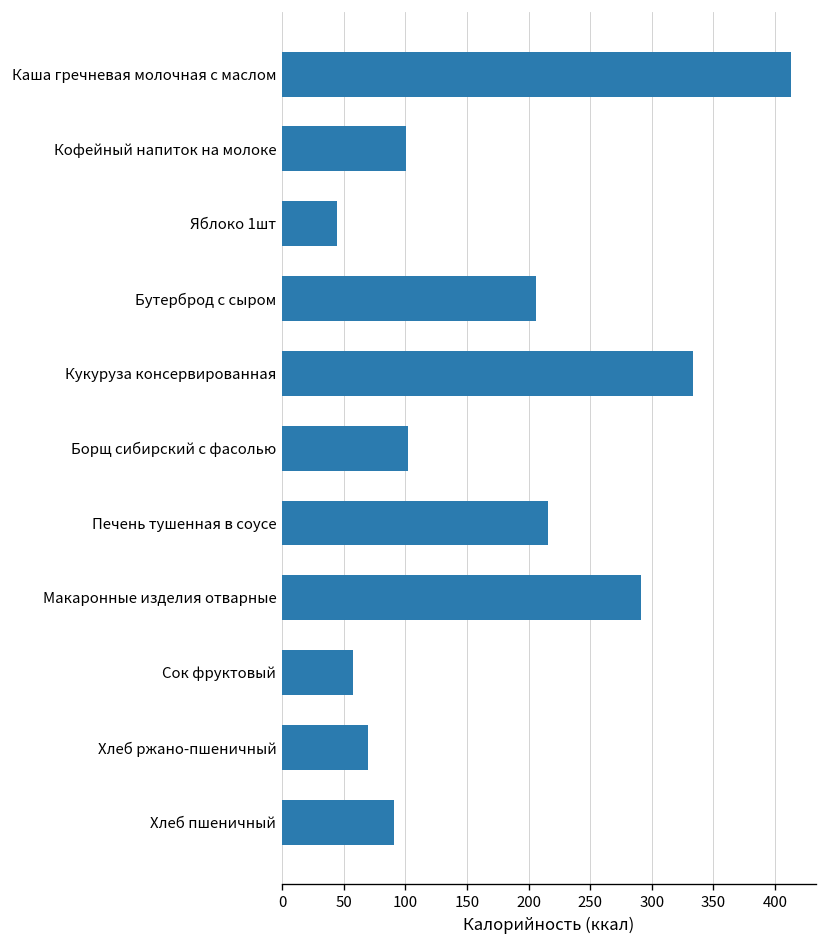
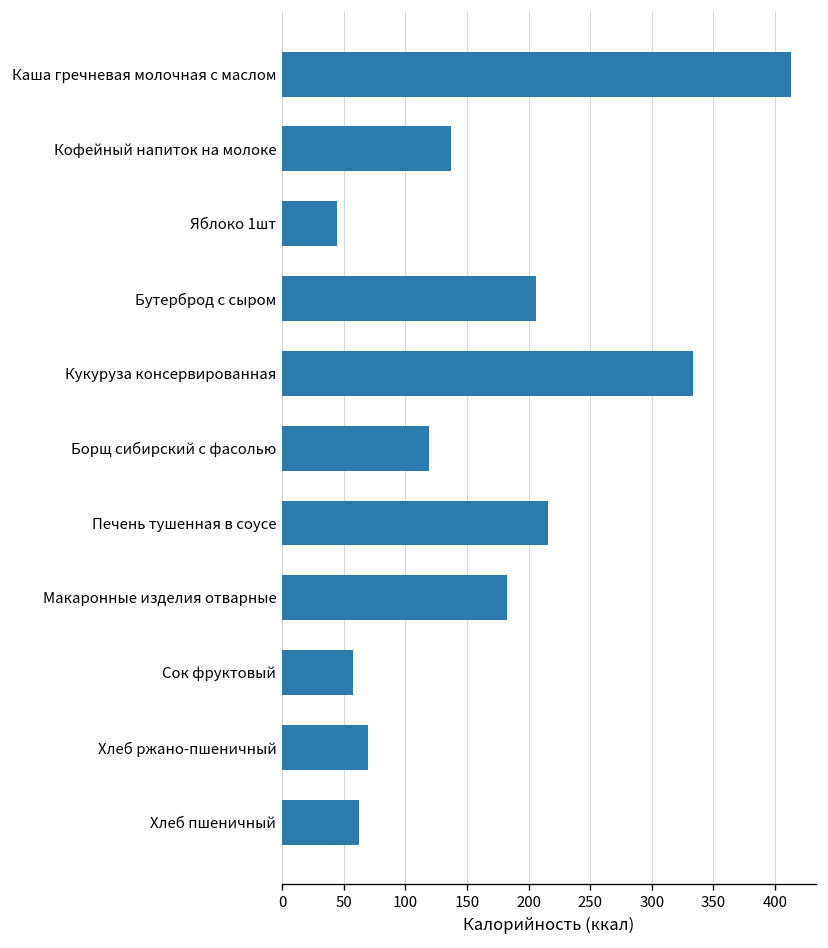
Кофейный напиток на молоке: 101 -> 137
Борщ сибирский с фасолью: 102 -> 119
Макаронные изделия отварные: 291 -> 183
Хлеб пшеничный: 91 -> 63
